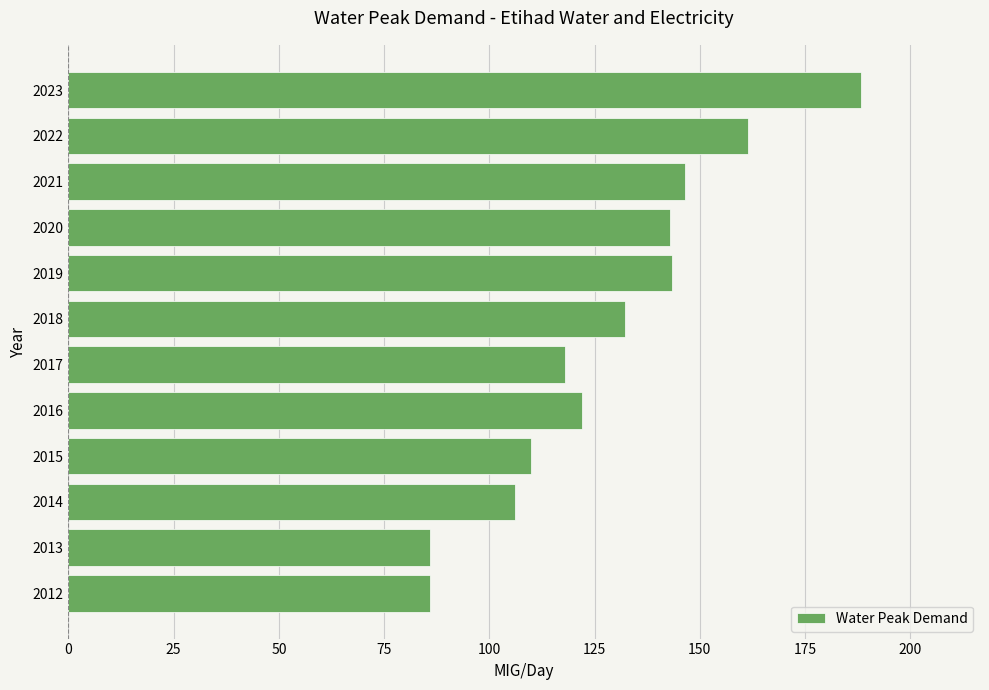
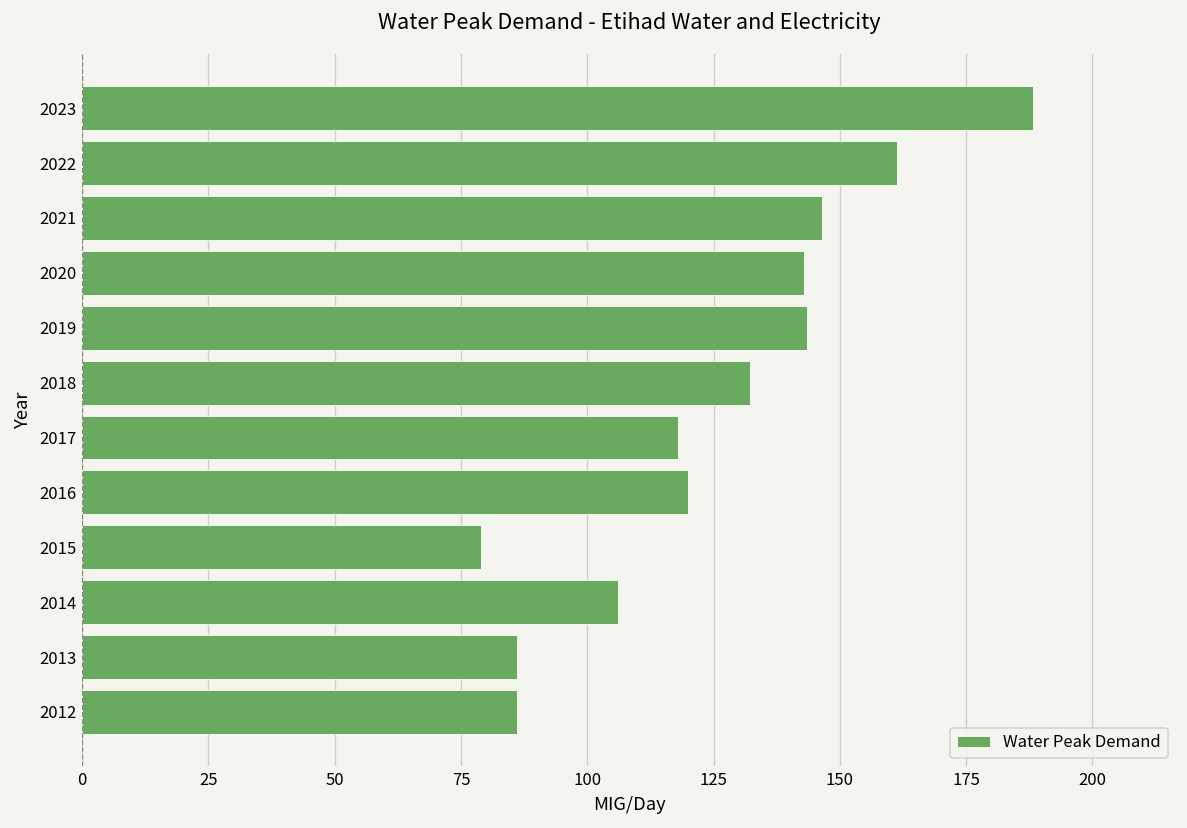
2016: 122 -> 120
2015: 110 -> 79
